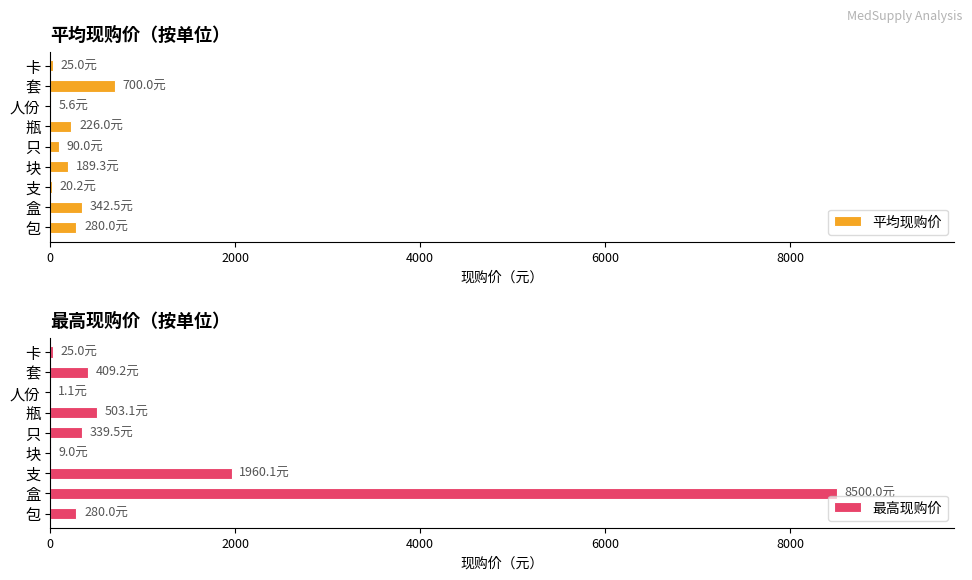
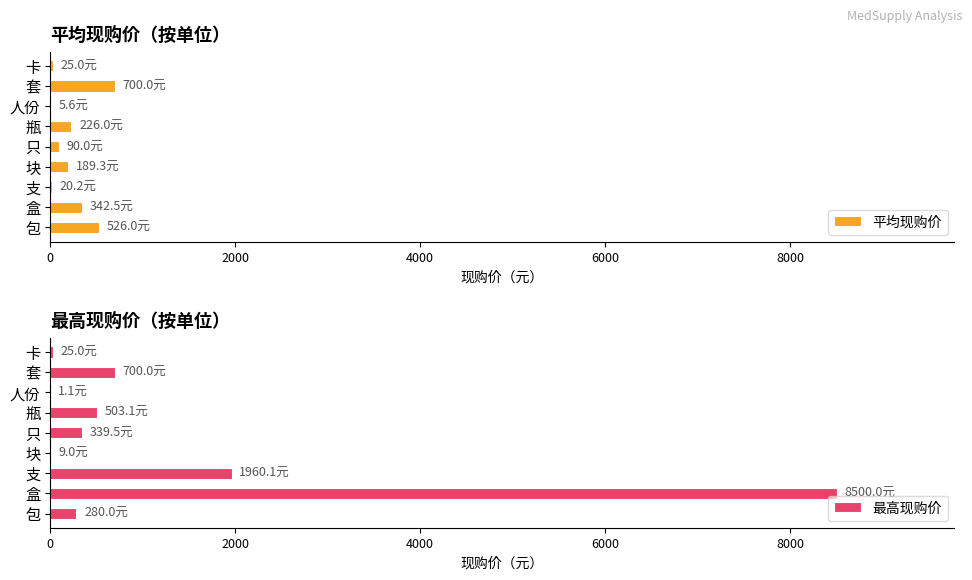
平均现购价（按单位）, 包: 280.0元 -> 526.0元
最高现购价（按单位）, 套: 409.2元 -> 700.0元
